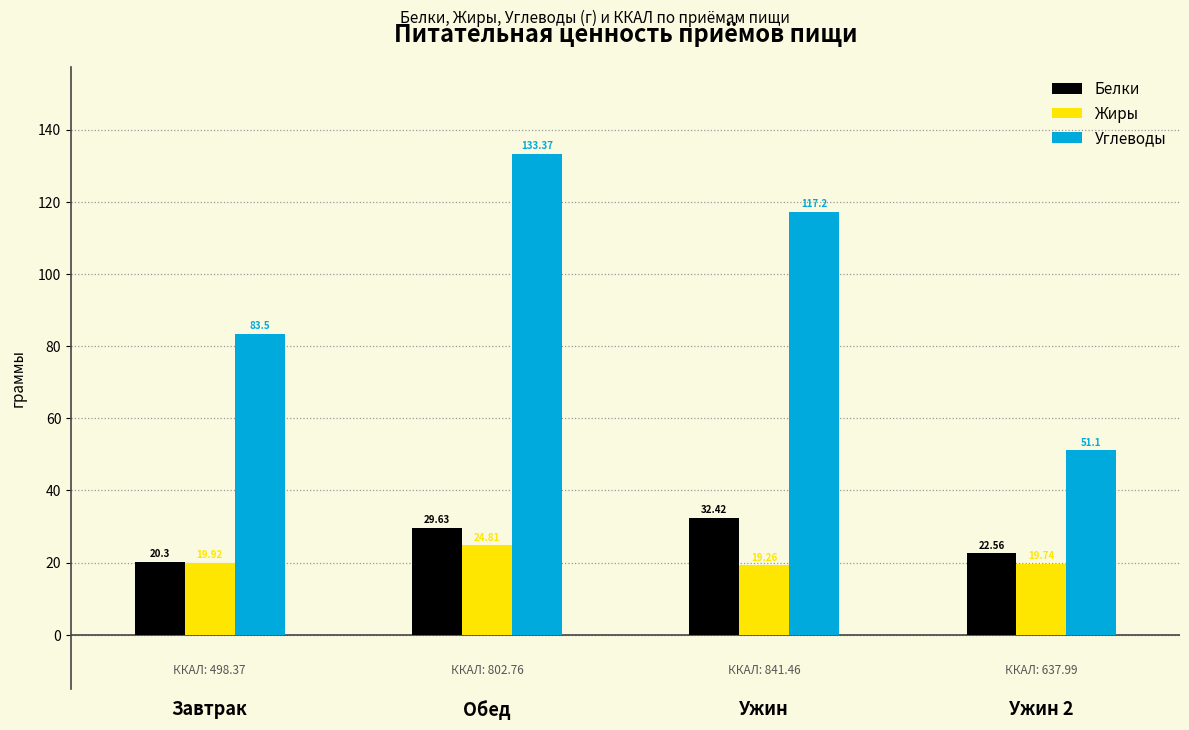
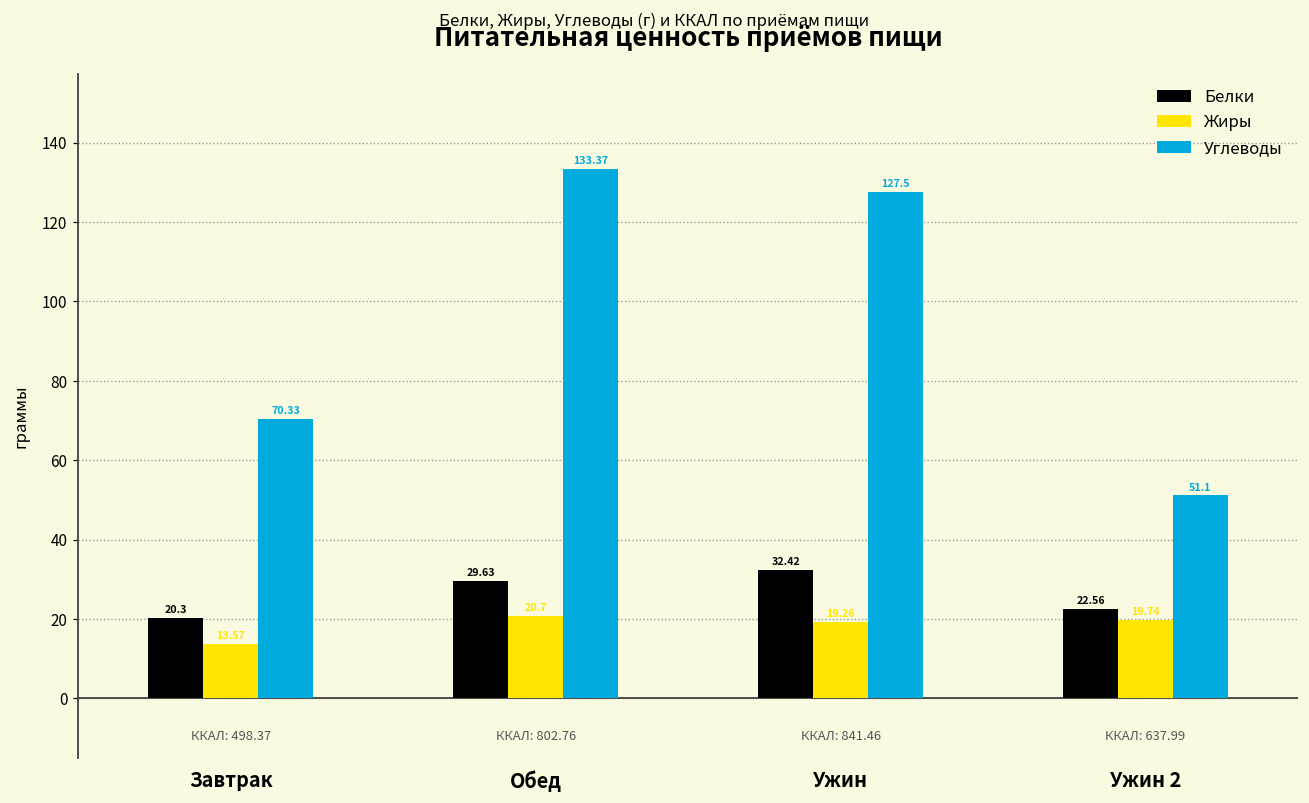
Жиры, Завтрак: 19.92 -> 13.57
Углеводы, Завтрак: 83.5 -> 70.33
Жиры, Обед: 24.81 -> 20.7
Углеводы, Ужин: 117.2 -> 127.5
